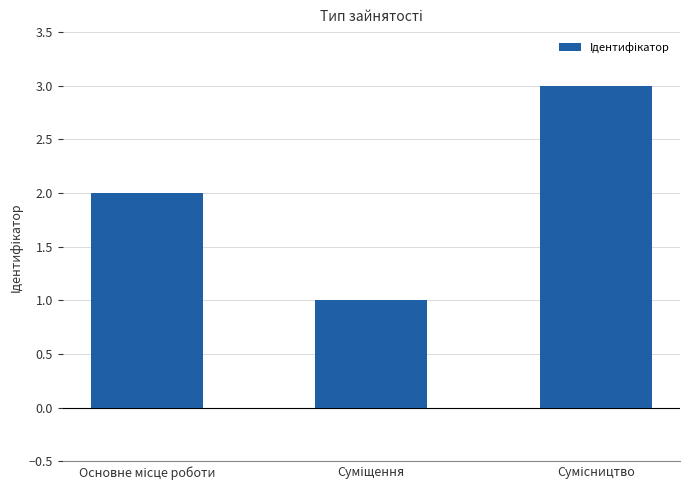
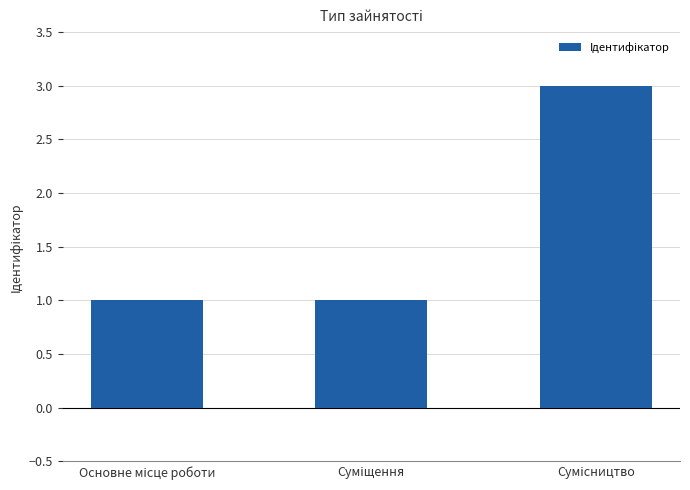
Основне місце роботи: 2 -> 1
